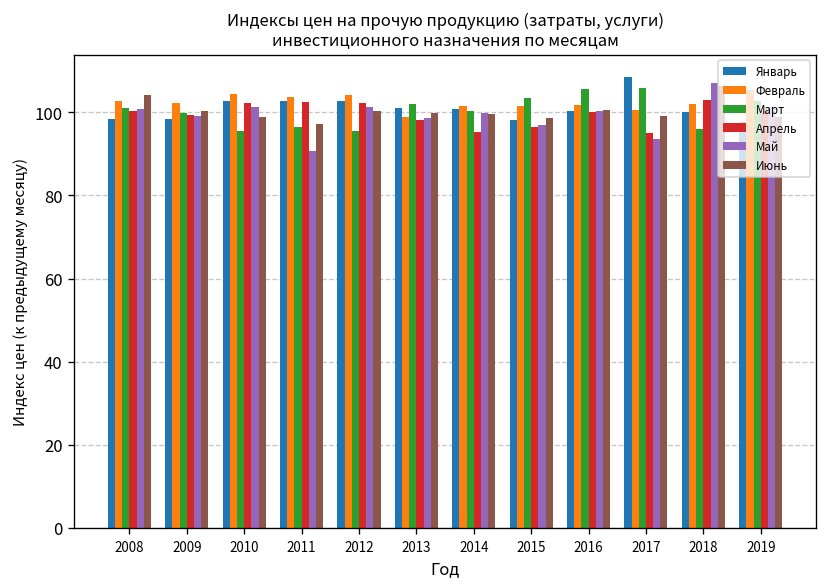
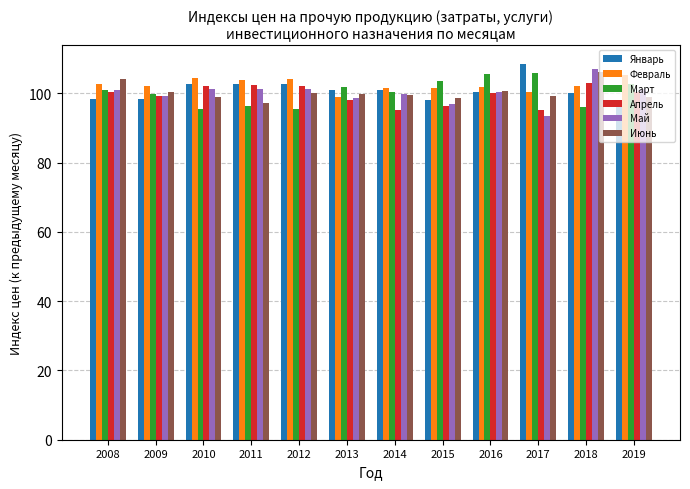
Май, 2011: 91 -> 101
